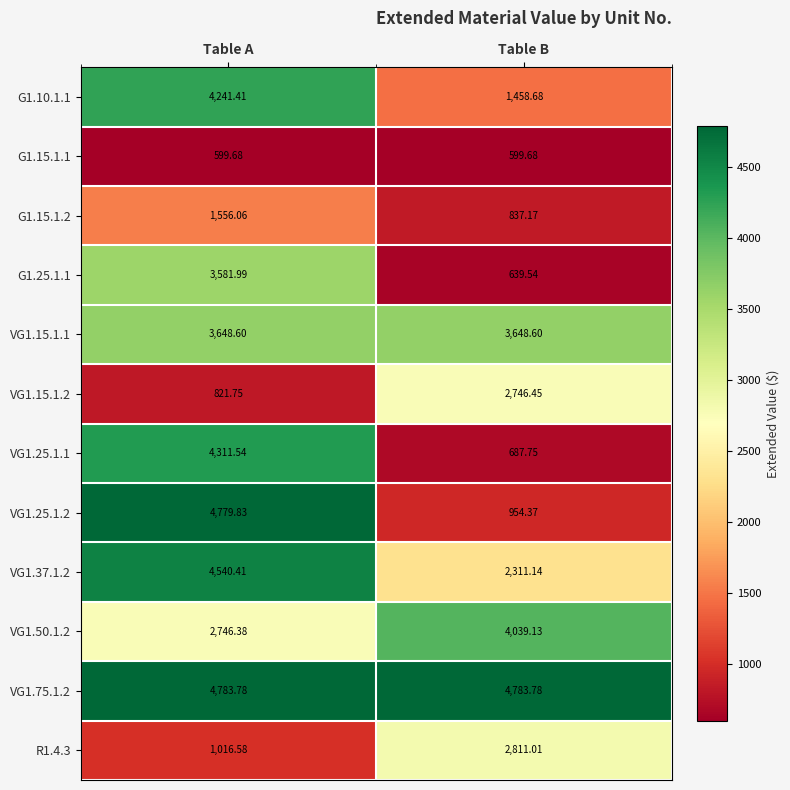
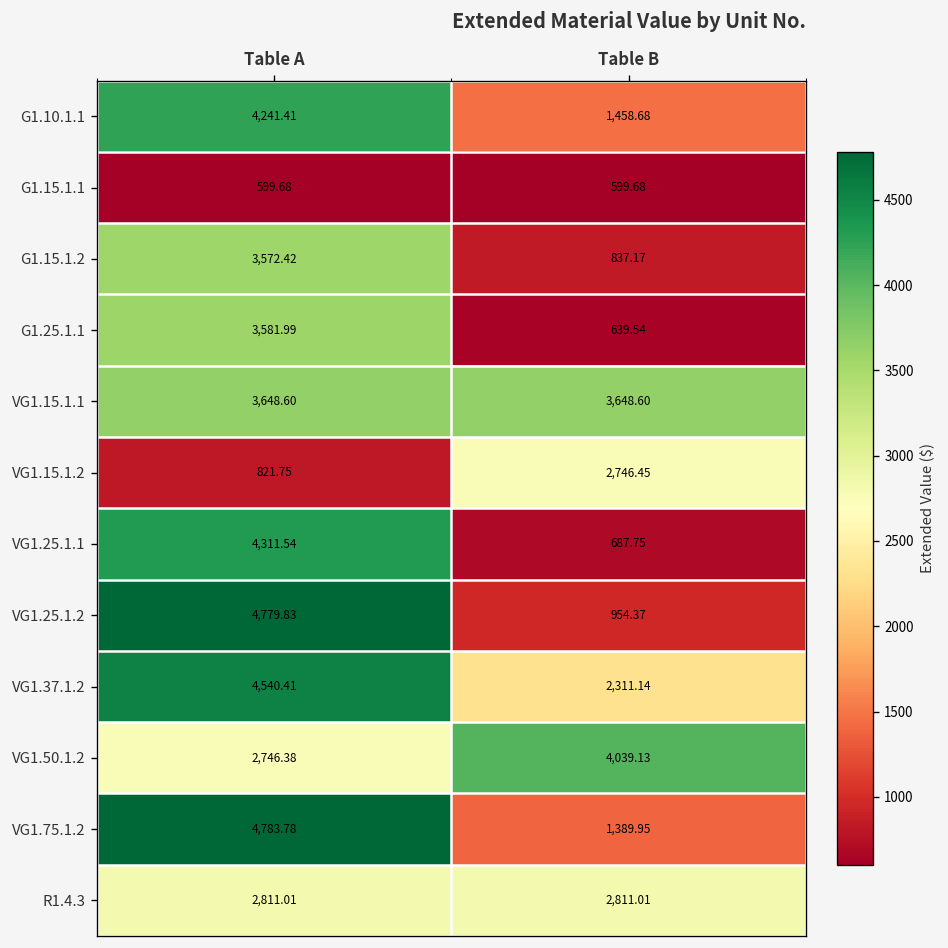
G1.15.1.2, Table A: 1,556.06 -> 3,572.42
VG1.75.1.2, Table B: 4,783.78 -> 1,389.95
R1.4.3, Table A: 1,016.58 -> 2,811.01
